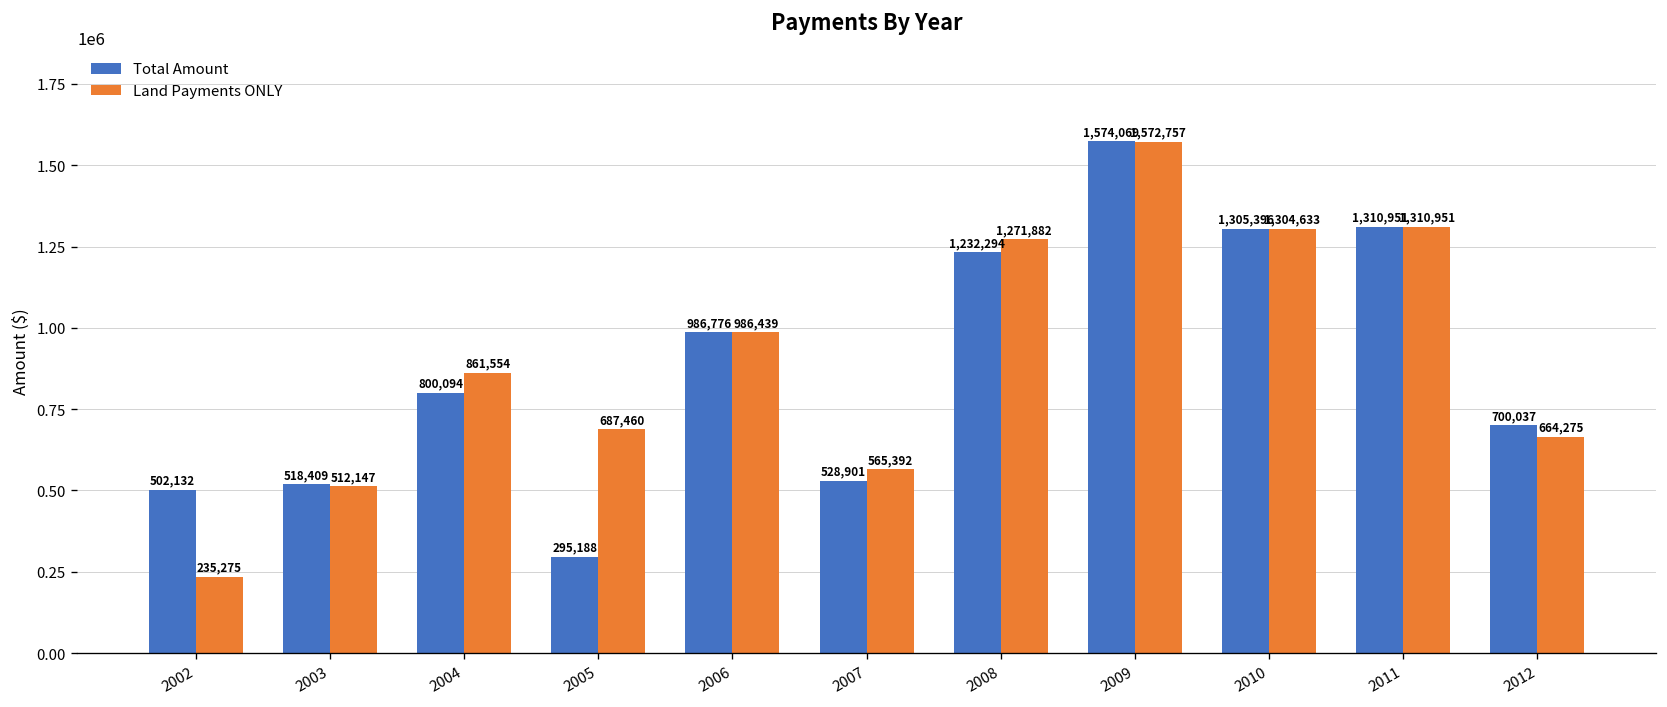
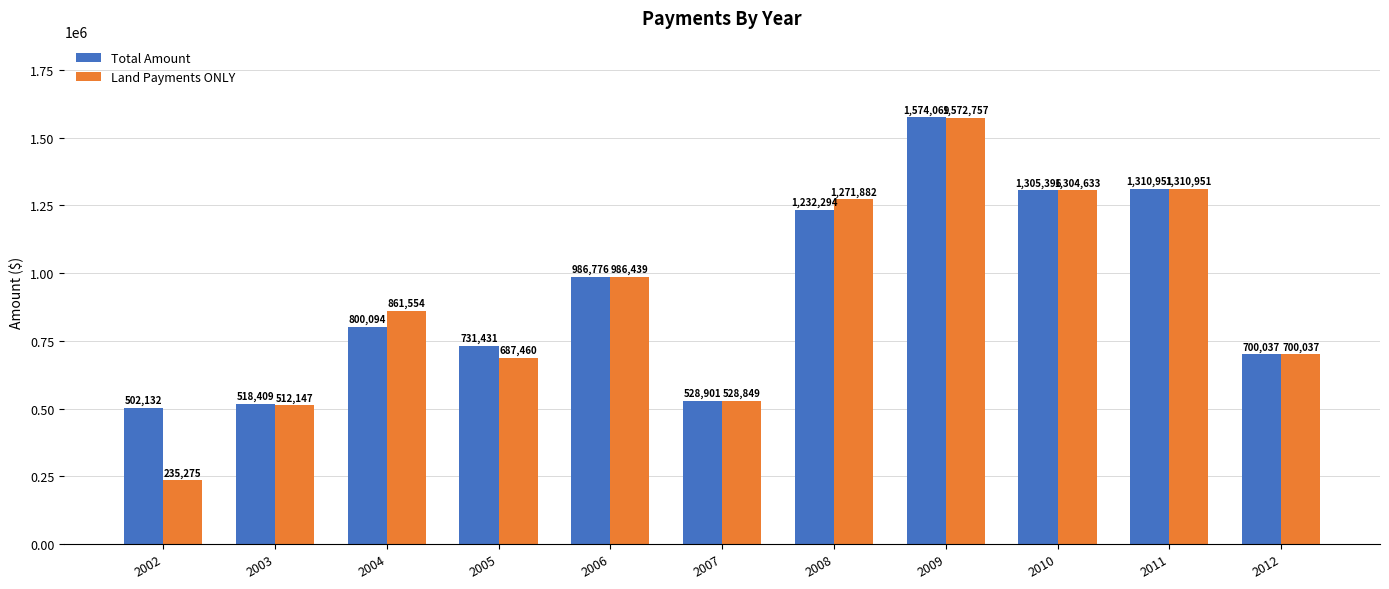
Total Amount, 2005: 295,188 -> 731,431
Land Payments ONLY, 2007: 565,392 -> 528,849
Land Payments ONLY, 2012: 664,275 -> 700,037
